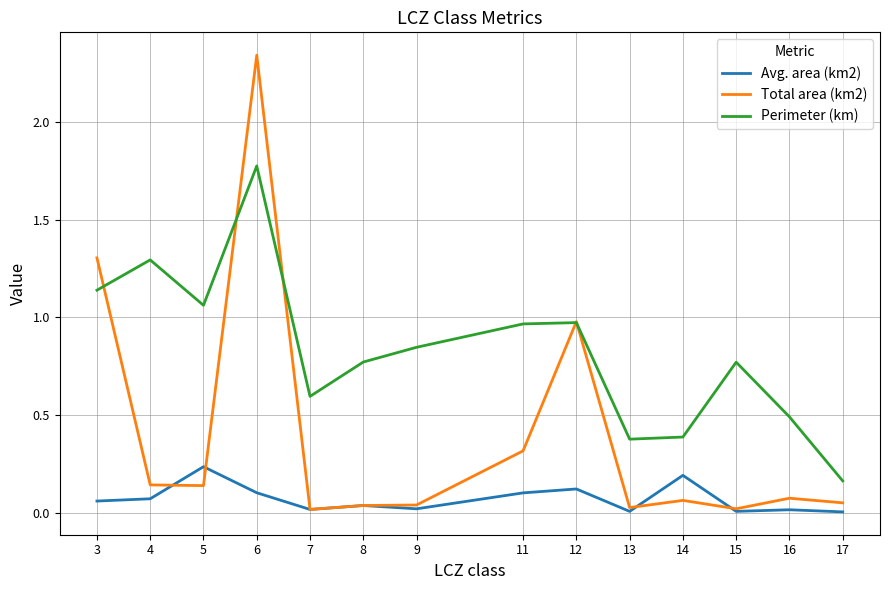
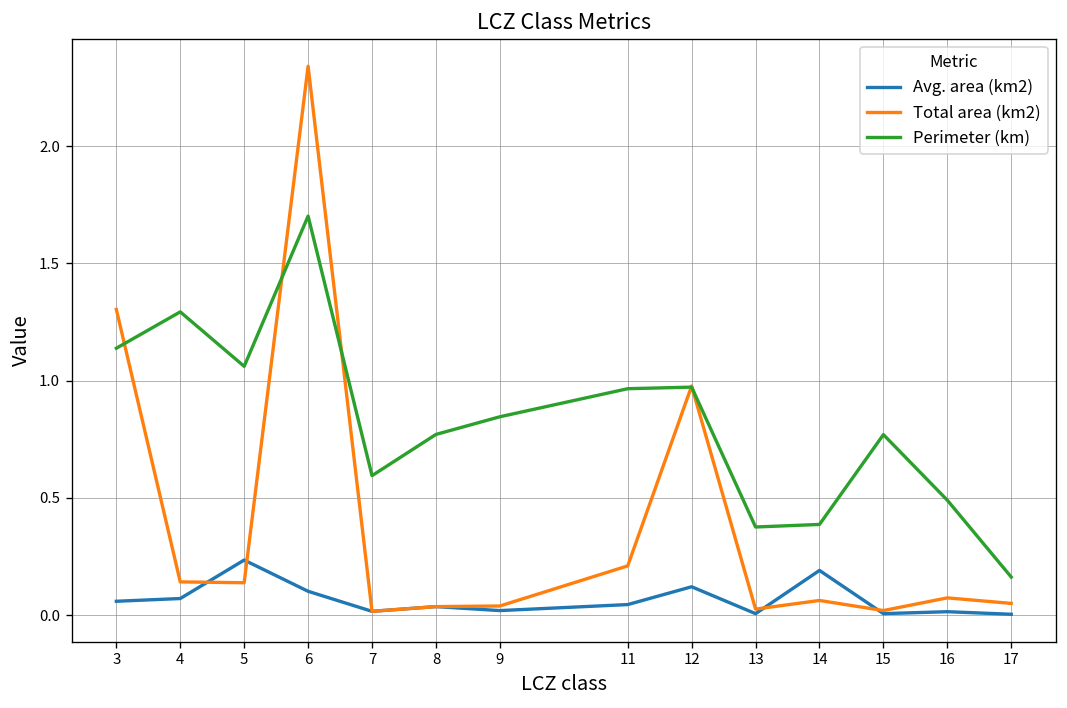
Perimeter (km), 6: 1.77 -> 1.70
Avg. area (km2), 11: 0.10 -> 0.05
Total area (km2), 11: 0.32 -> 0.21
